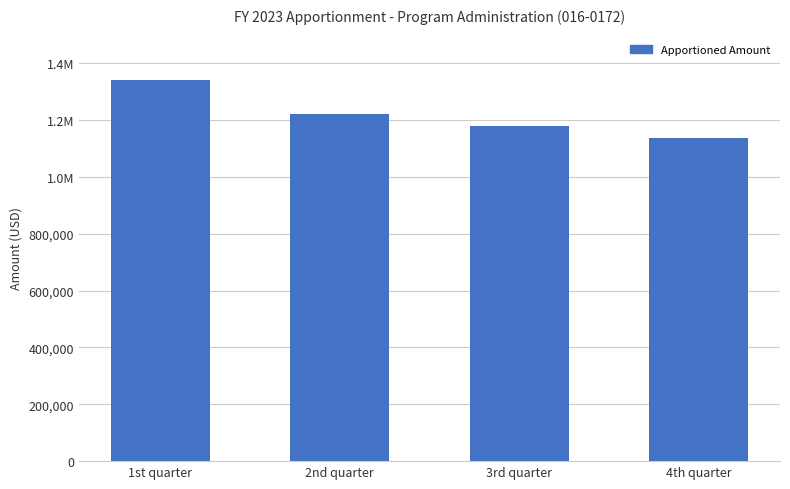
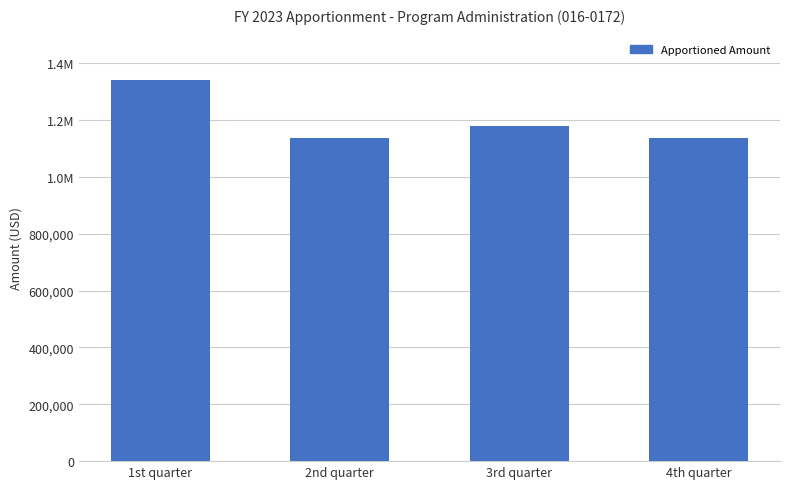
2nd quarter: 1,220,000 -> 1,140,000
